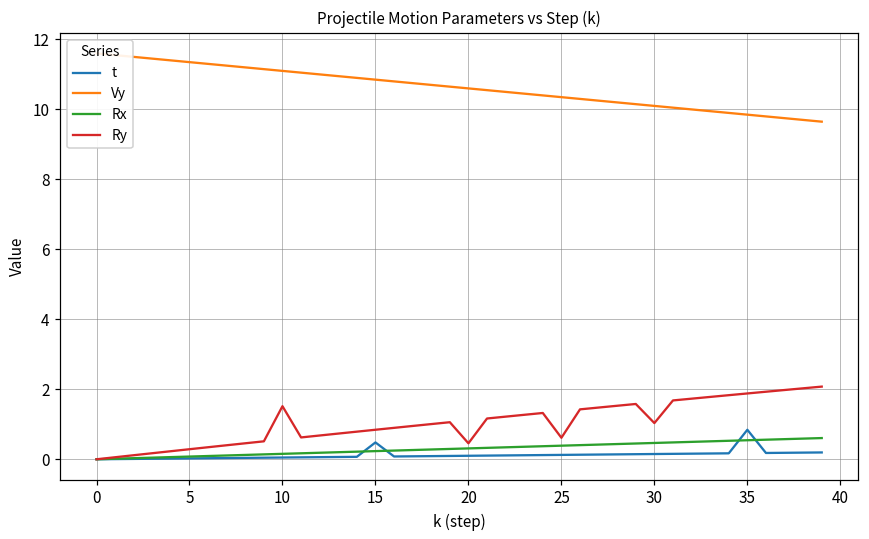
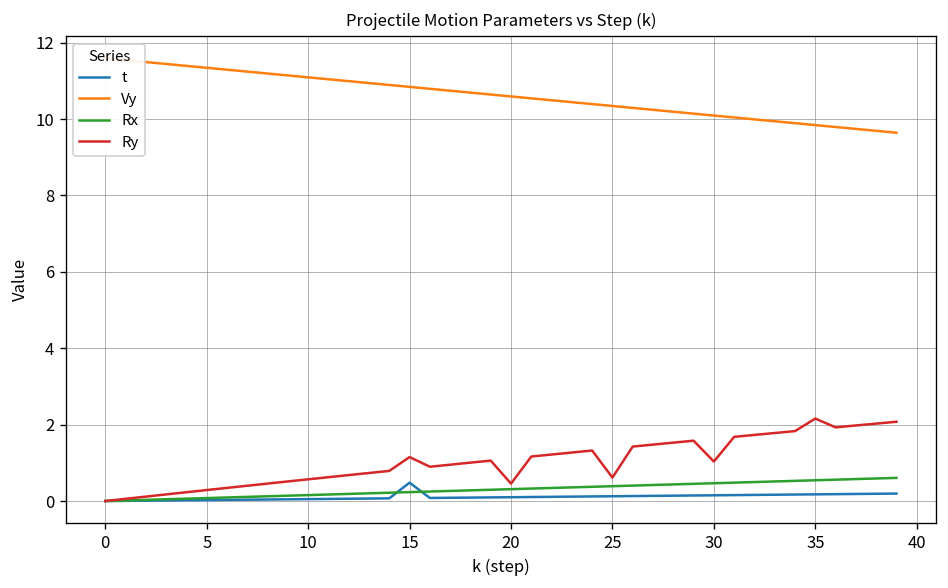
Ry, 10: 1.5 -> 0.6
Ry, 15: 0.8 -> 1.2
t, 35: 0.8 -> 0.2
Ry, 35: 1.9 -> 2.2
